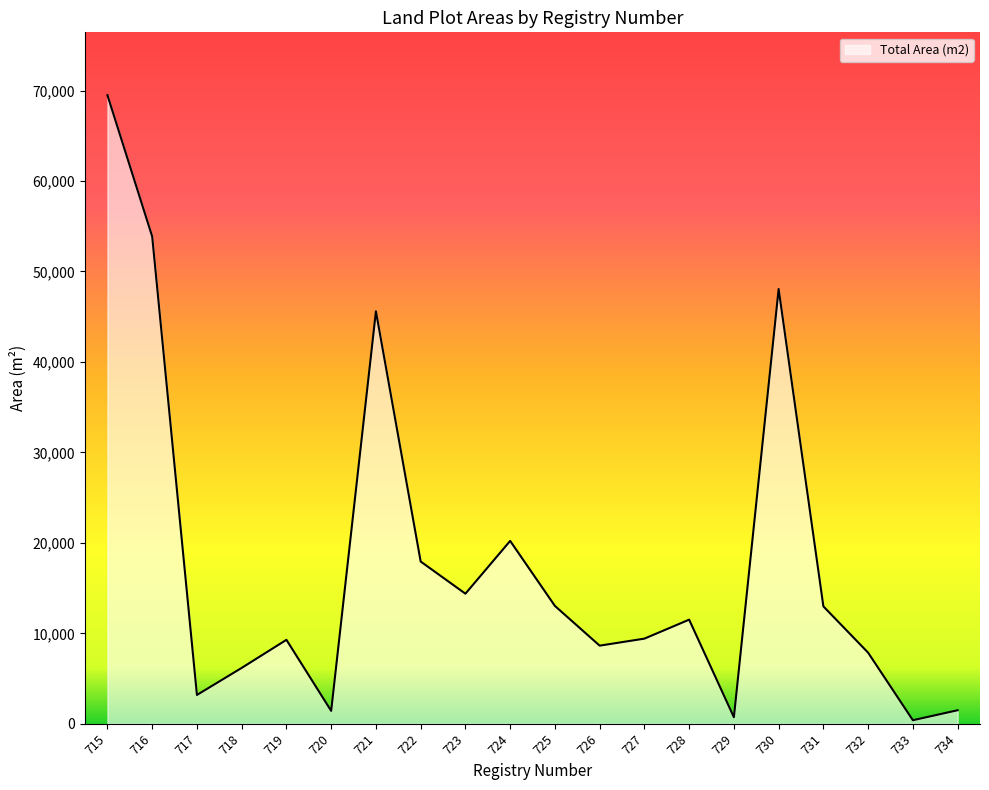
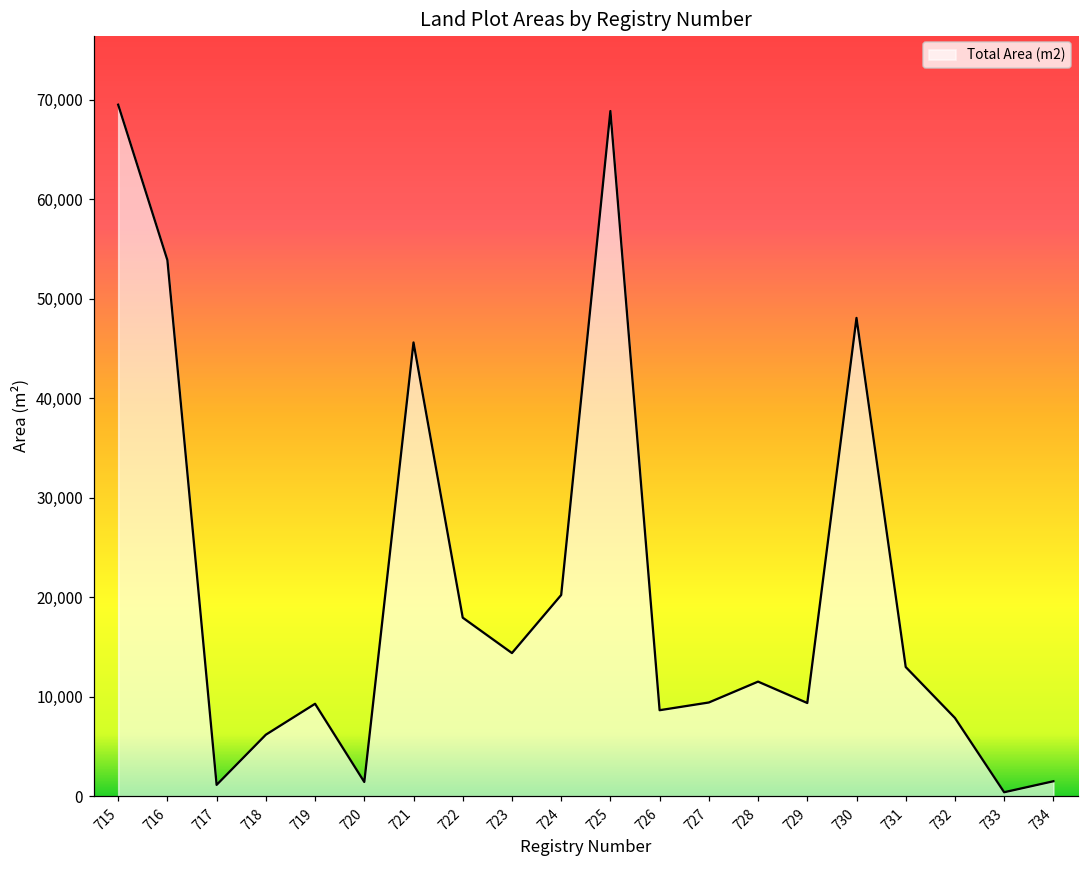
717: 3,000 -> 1,000
725: 13,000 -> 69,000
729: 1,000 -> 9,000
